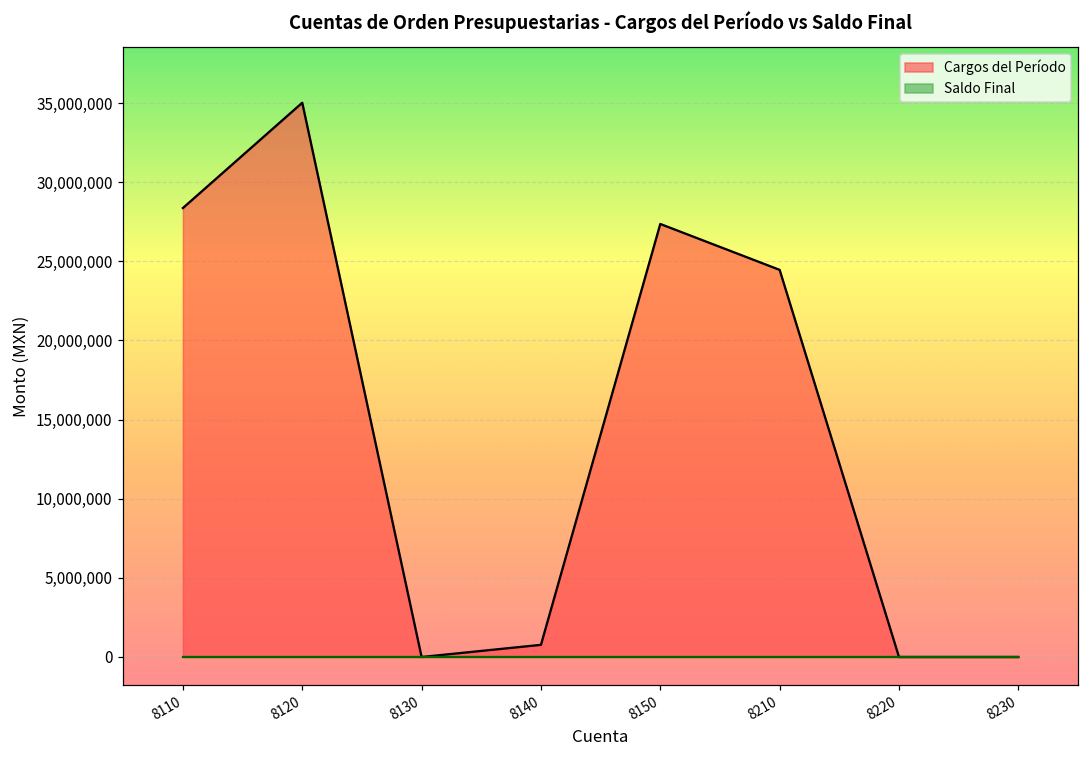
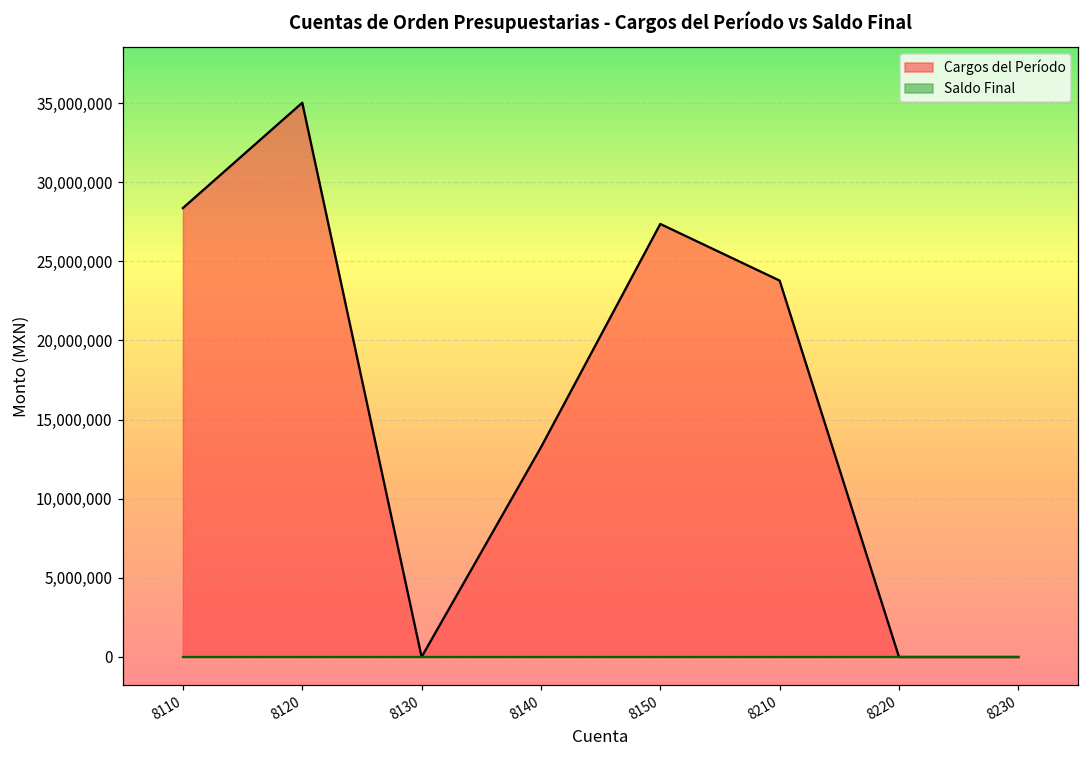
Cargos del Período, 8140: 800,000 -> 13,200,000
Cargos del Período, 8210: 24,500,000 -> 23,800,000
